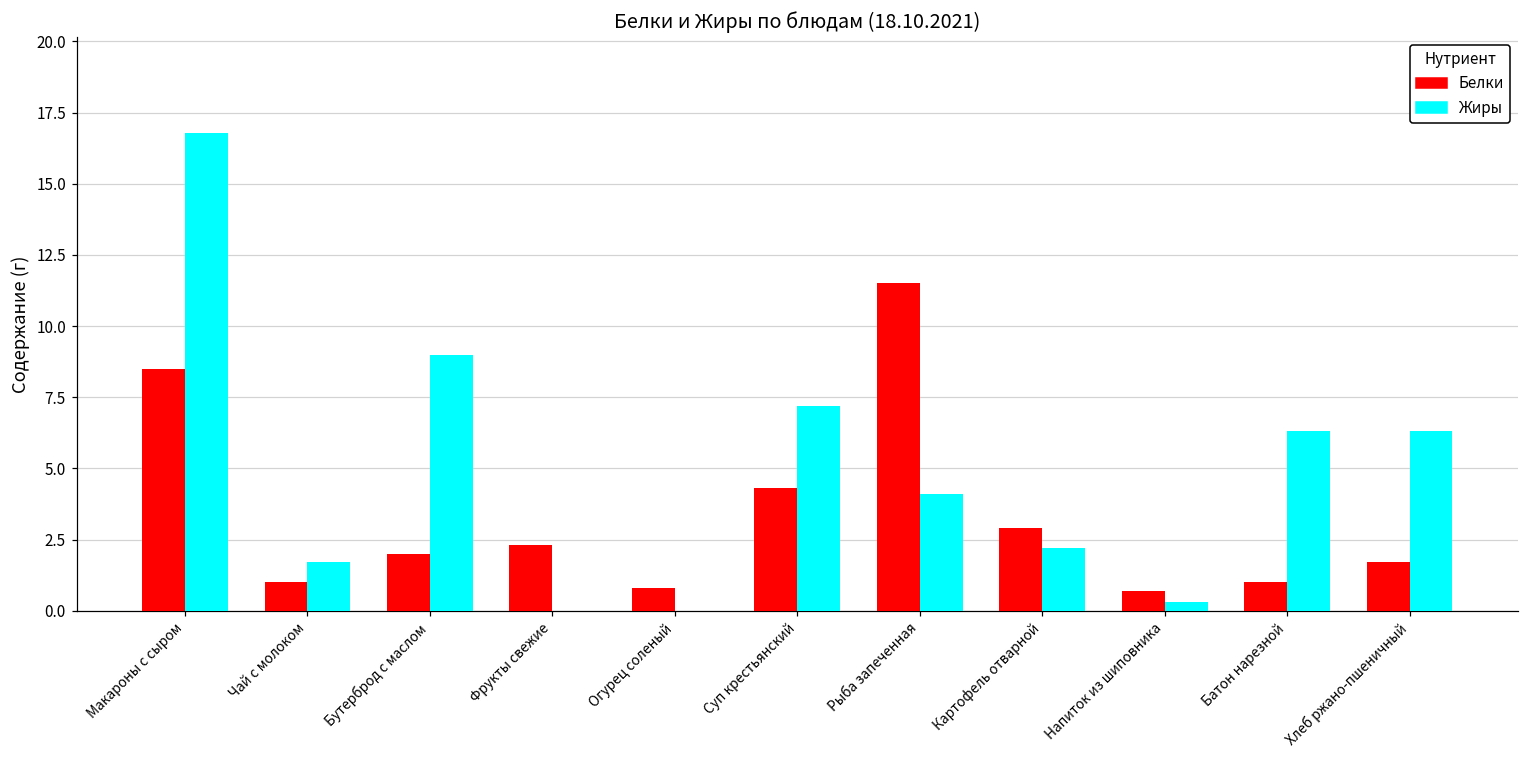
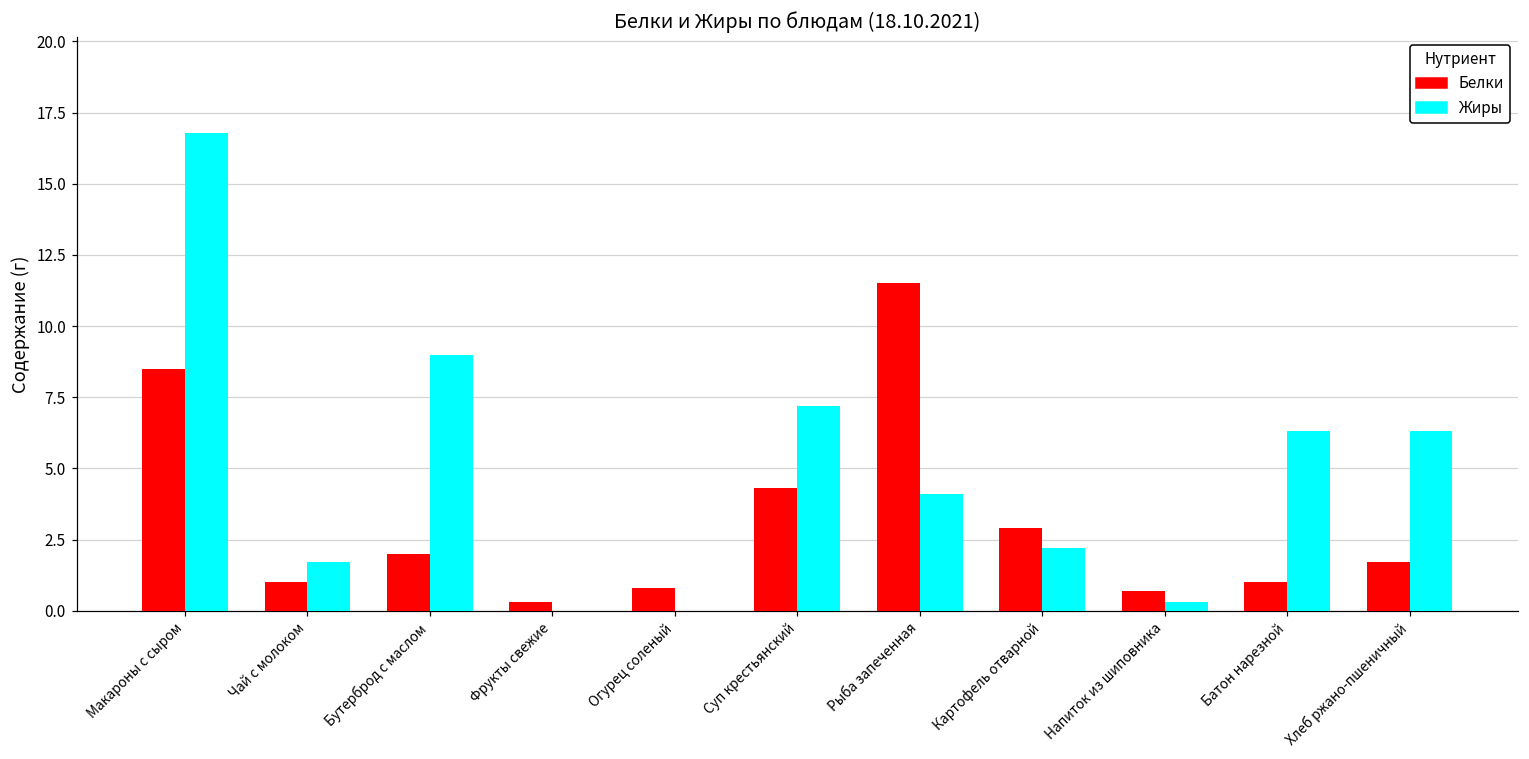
Белки, Фрукты свежие: 2.3 -> 0.3
